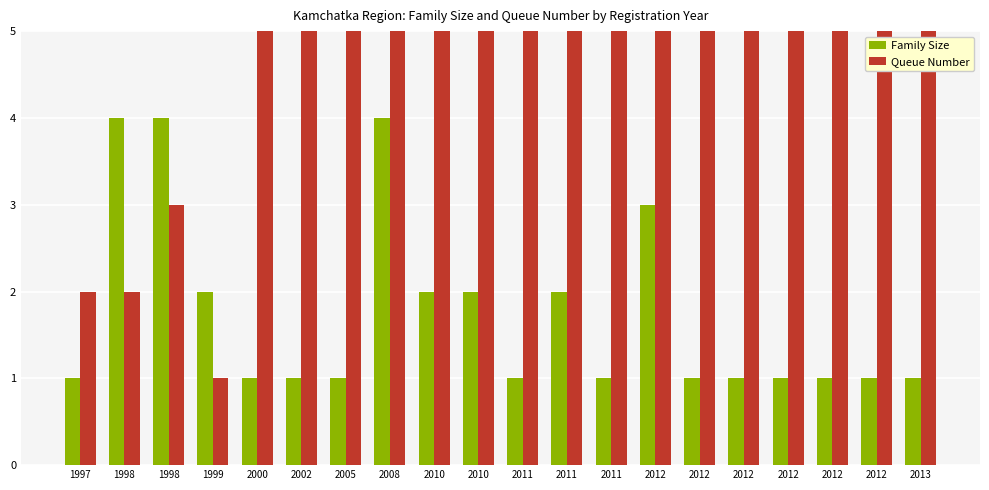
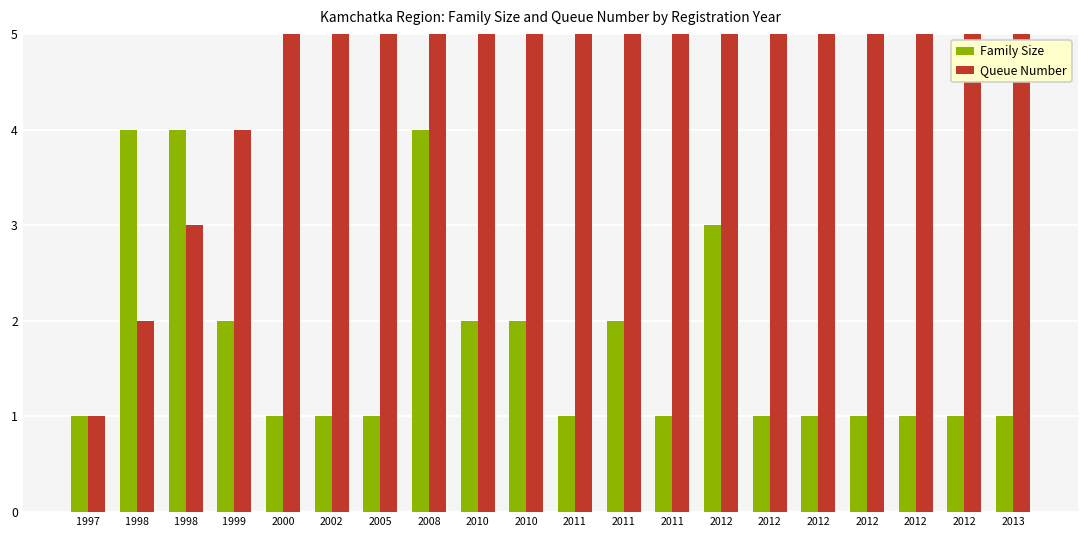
Queue Number, 1997: 2 -> 1
Queue Number, 1999: 1 -> 4
